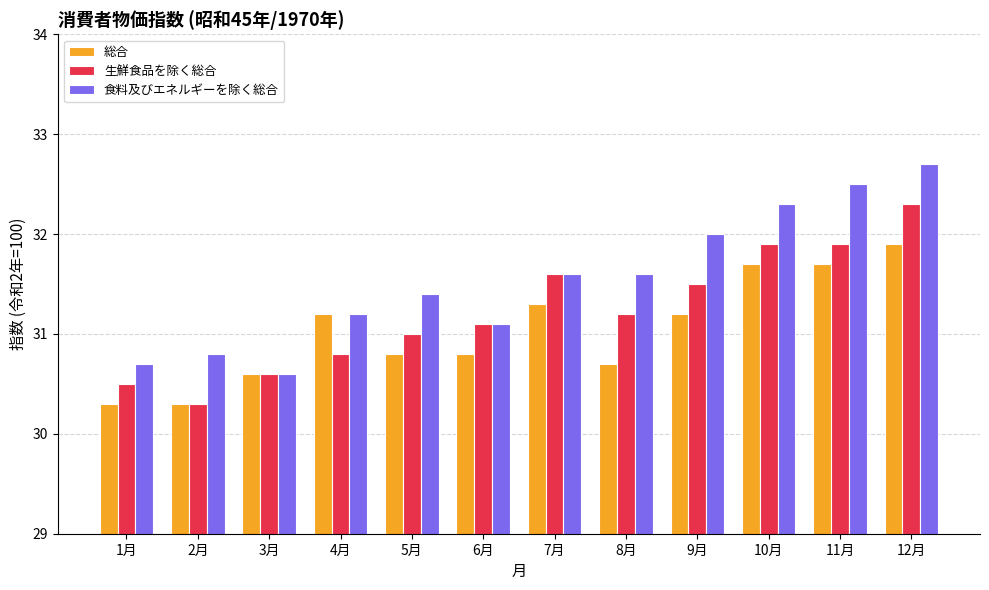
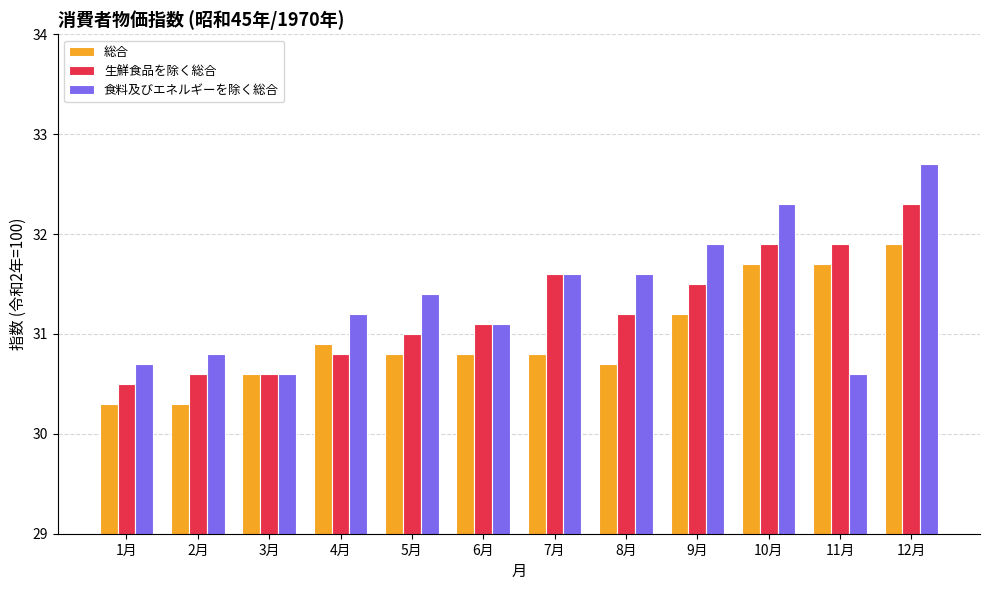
生鮮食品を除く総合, 2月: 30.3 -> 30.6
総合, 4月: 31.2 -> 30.9
総合, 7月: 31.3 -> 30.8
食料及びエネルギーを除く総合, 9月: 32.0 -> 31.9
食料及びエネルギーを除く総合, 11月: 32.5 -> 30.6
